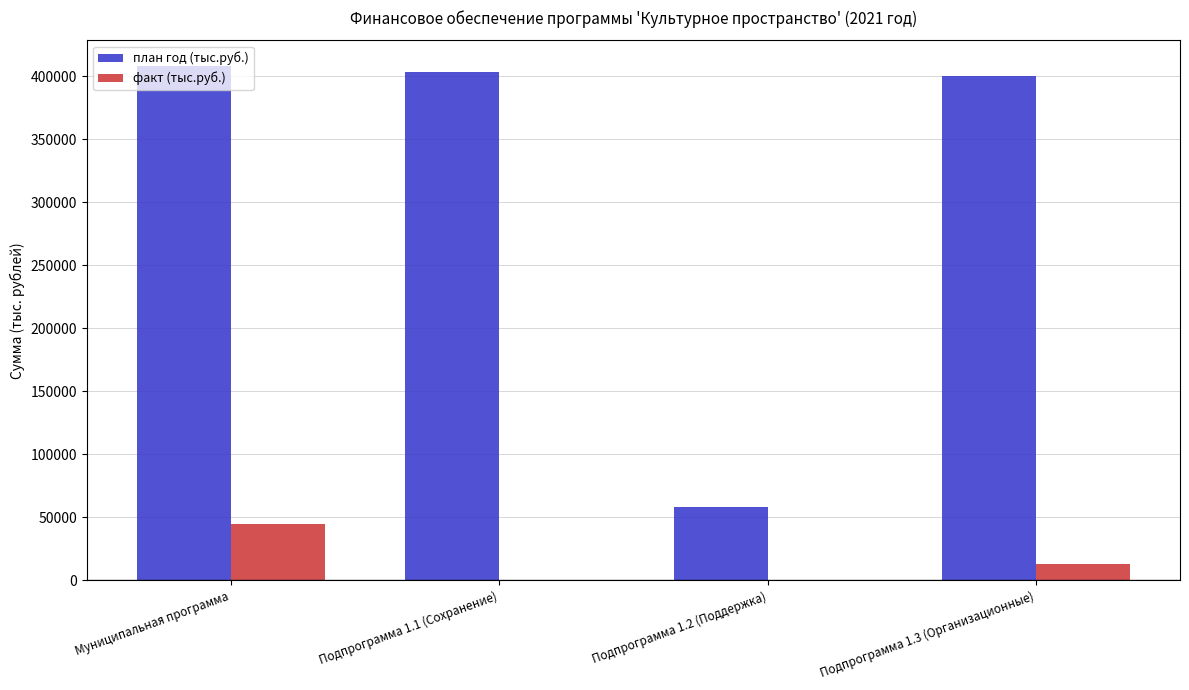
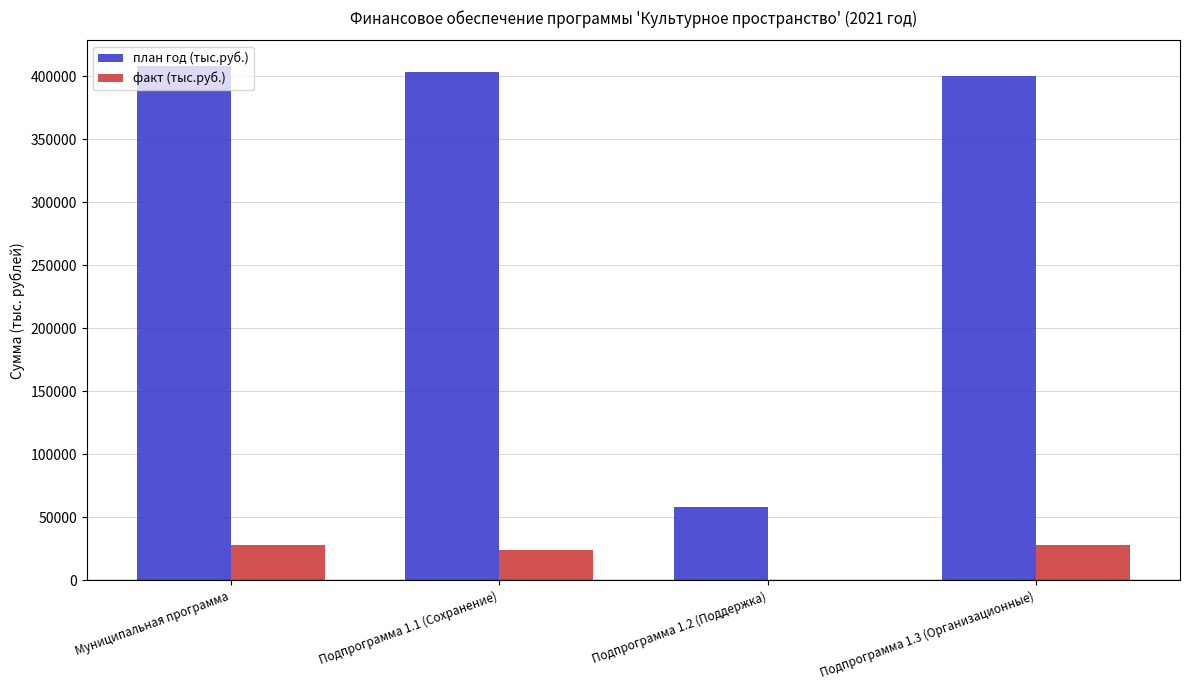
факт (тыс.руб.), Муниципальная программа: 45000 -> 28000
факт (тыс.руб.), Подпрограмма 1.1 (Сохранение): 0 -> 24000
факт (тыс.руб.), Подпрограмма 1.3 (Организационные): 13000 -> 28000
